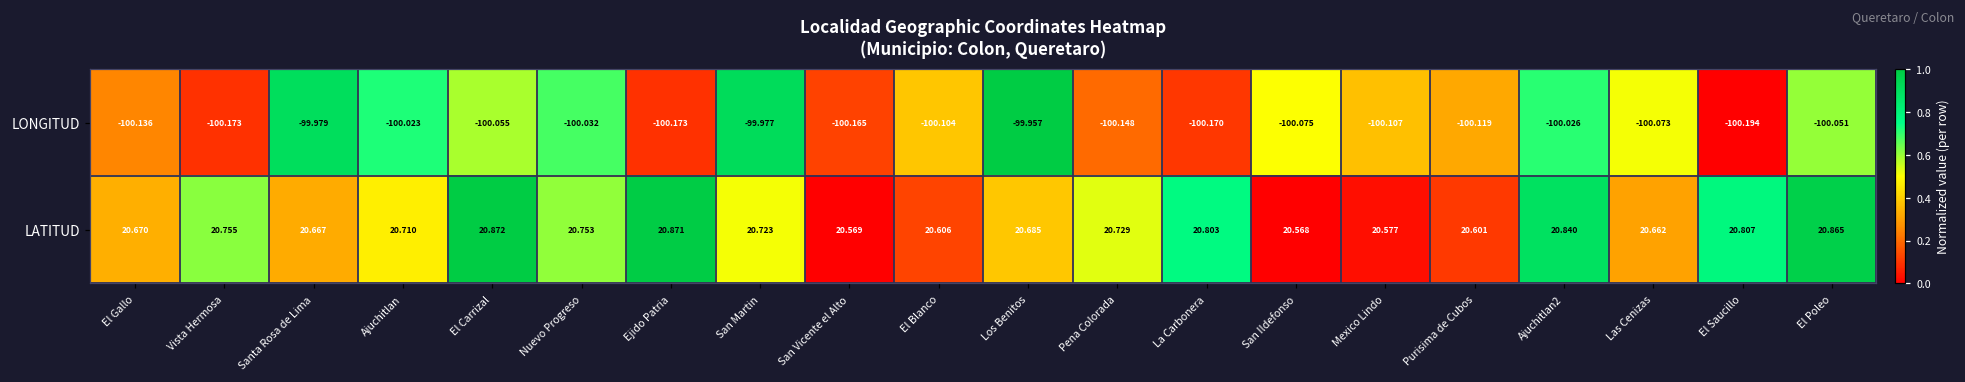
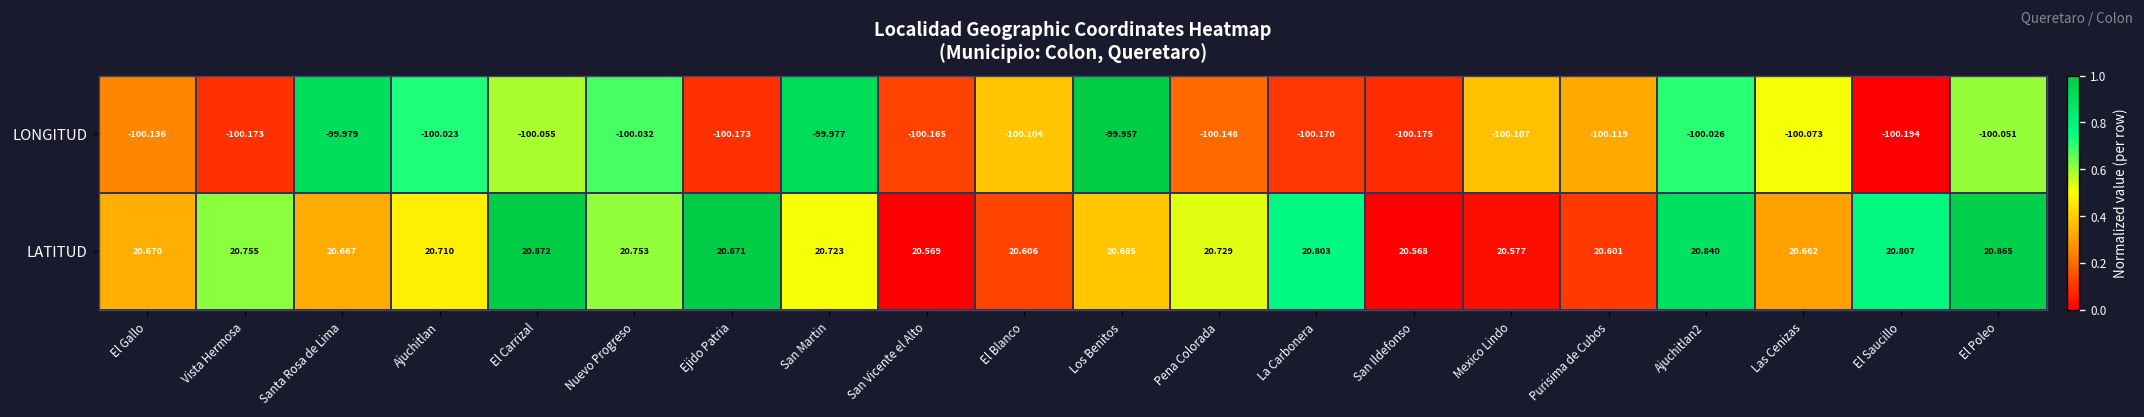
LONGITUD, San Ildefonso: -100.075 -> -100.175
